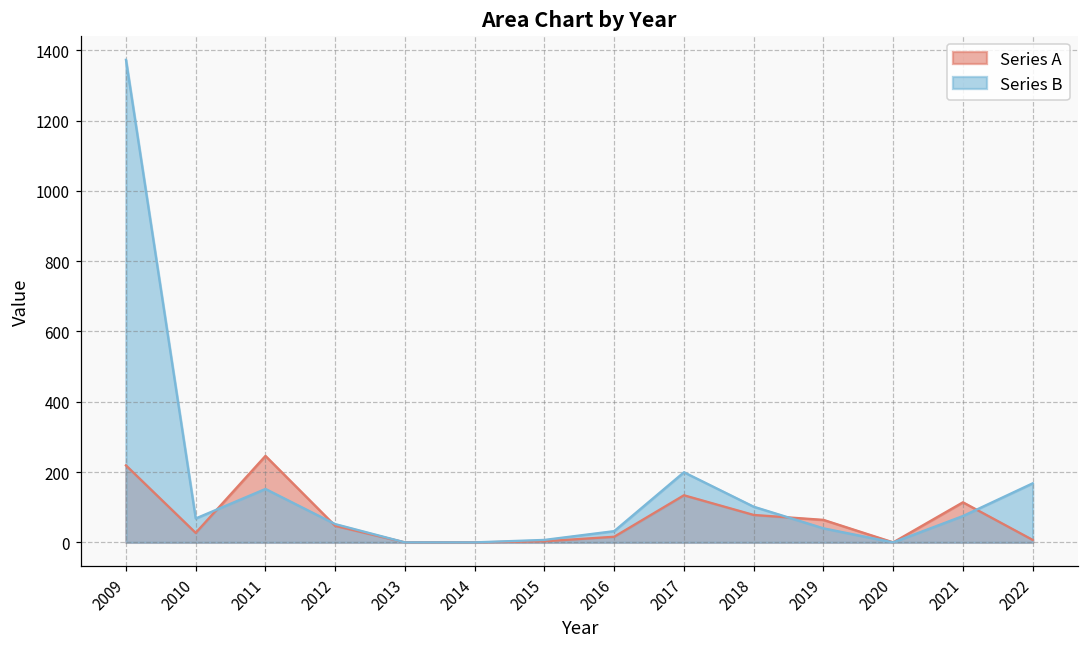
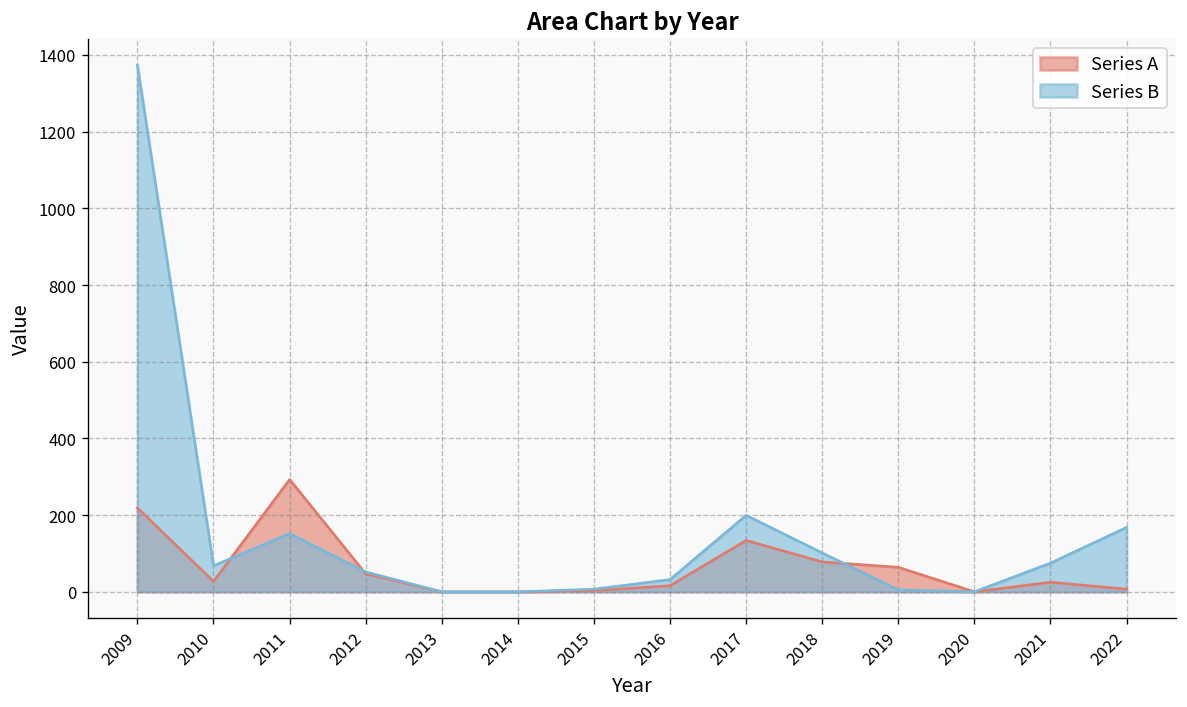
Series A, 2011: 250 -> 290
Series B, 2019: 40 -> 10
Series A, 2021: 110 -> 30
